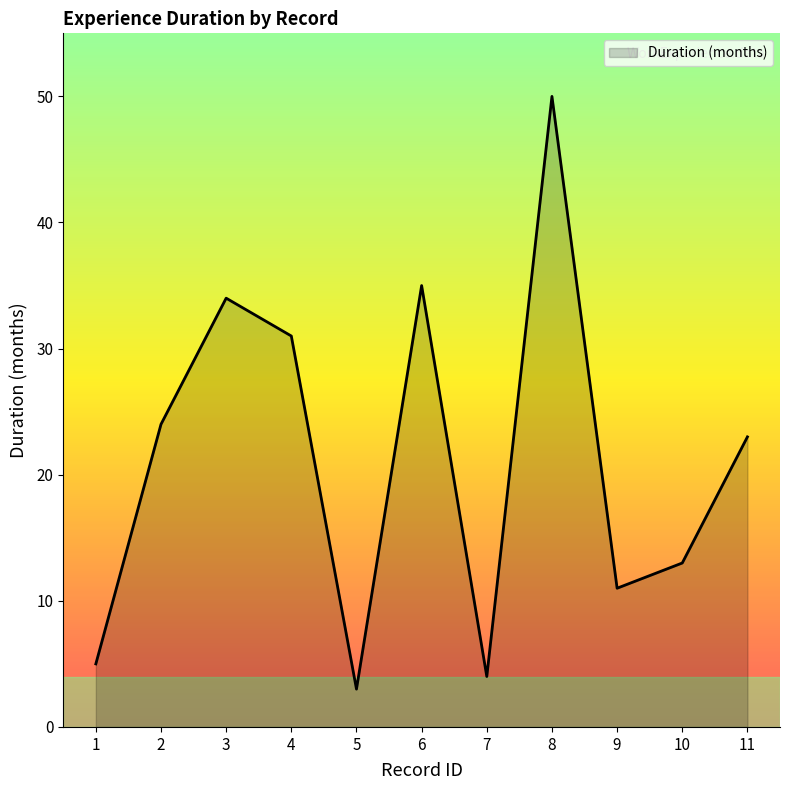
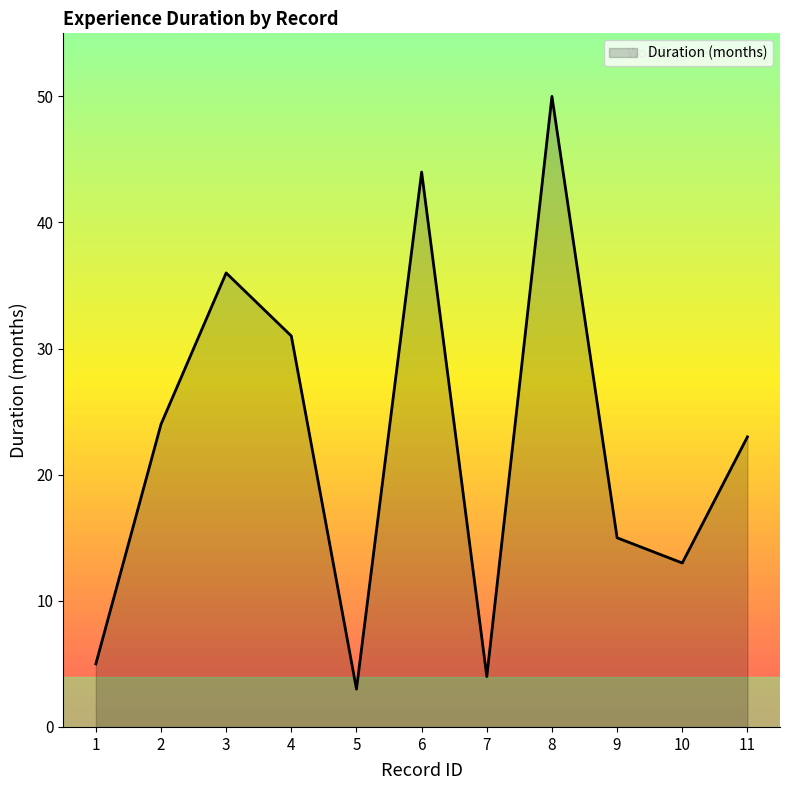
3: 34 -> 36
6: 35 -> 44
9: 11 -> 15
